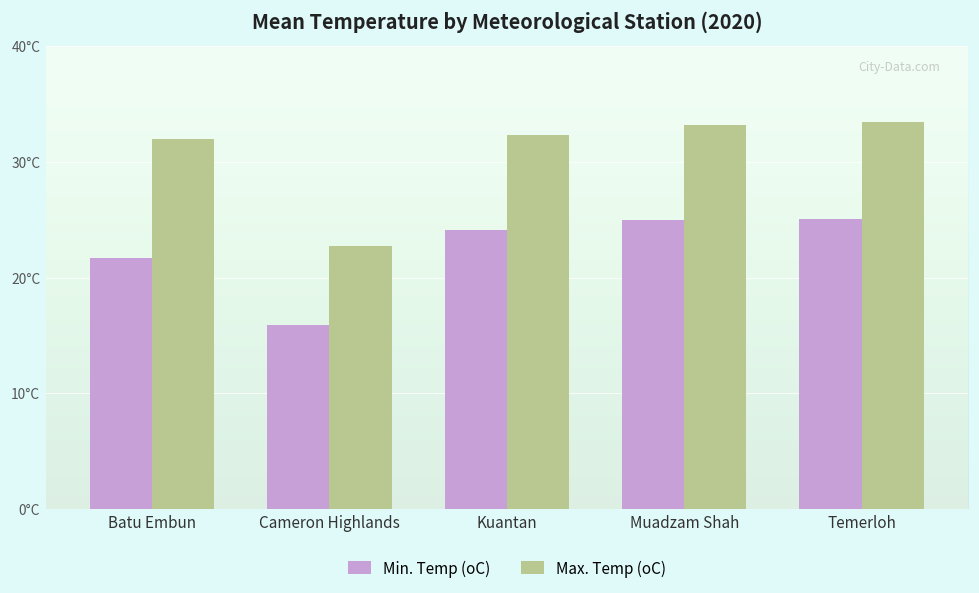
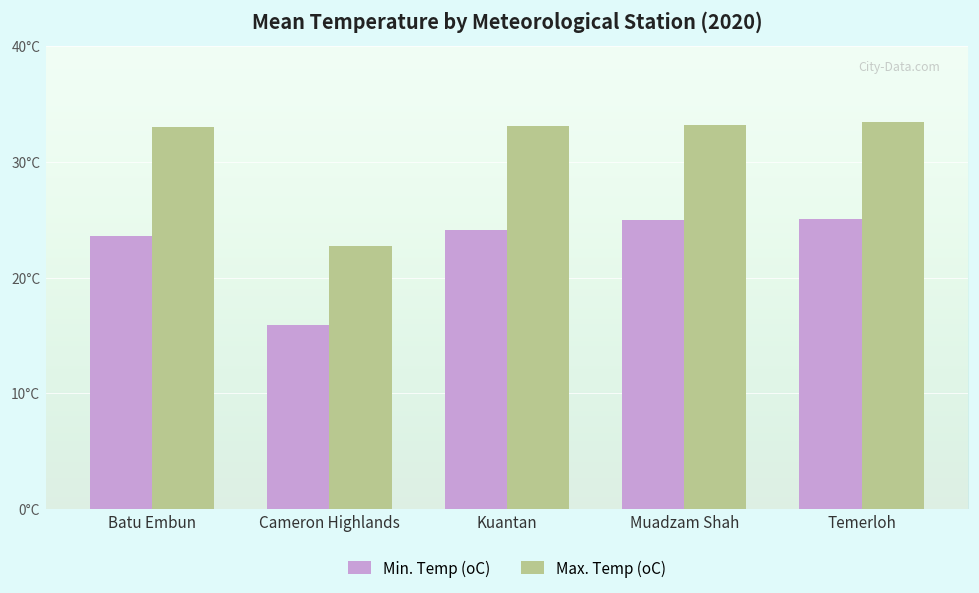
Min. Temp (oC), Batu Embun: 21.7°C -> 23.6°C
Max. Temp (oC), Batu Embun: 32°C -> 33°C
Max. Temp (oC), Kuantan: 32.3°C -> 33.1°C
